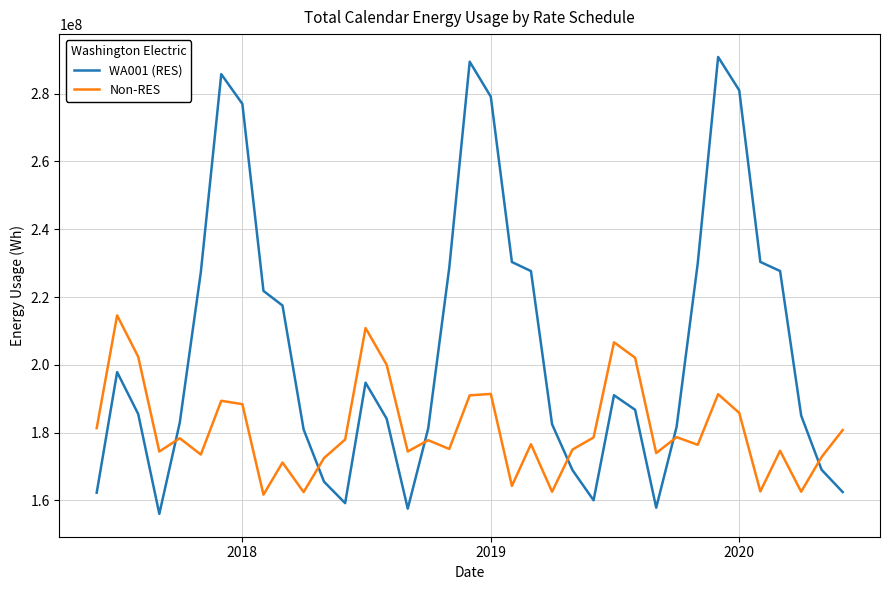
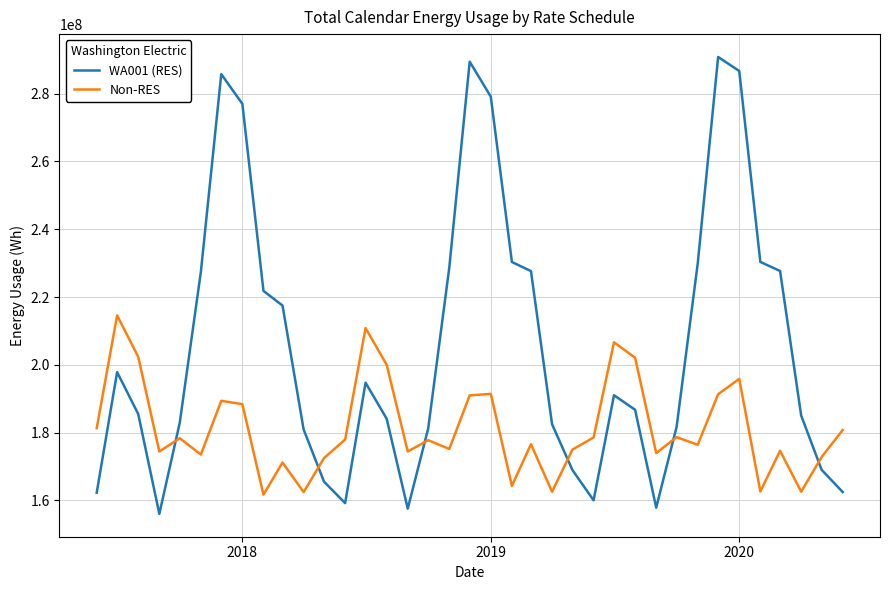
WA001 (RES), 2020: 281000000 -> 287000000
Non-RES, 2020: 186000000 -> 196000000
